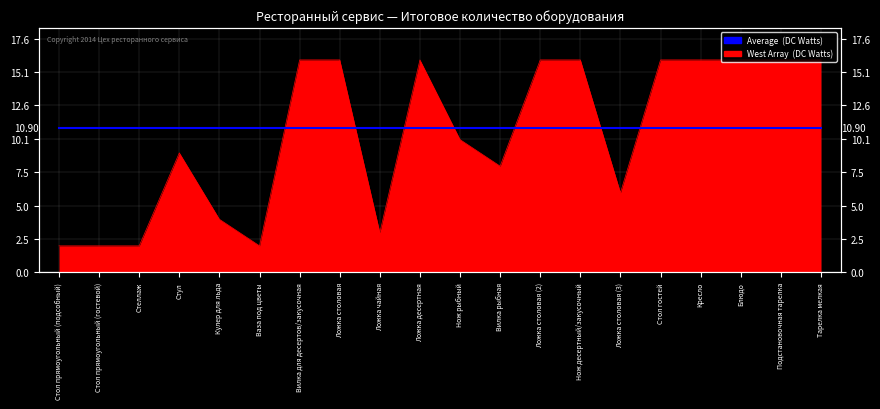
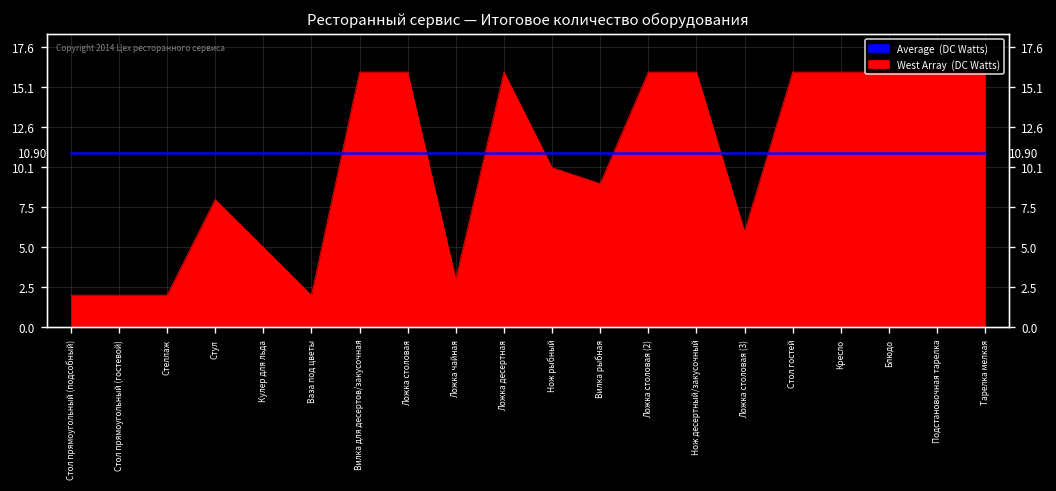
West Array (DC Watts), Стул: 9 -> 8
West Array (DC Watts), Кулер для льда: 4 -> 5
West Array (DC Watts), Вилка рыбная: 8 -> 9
